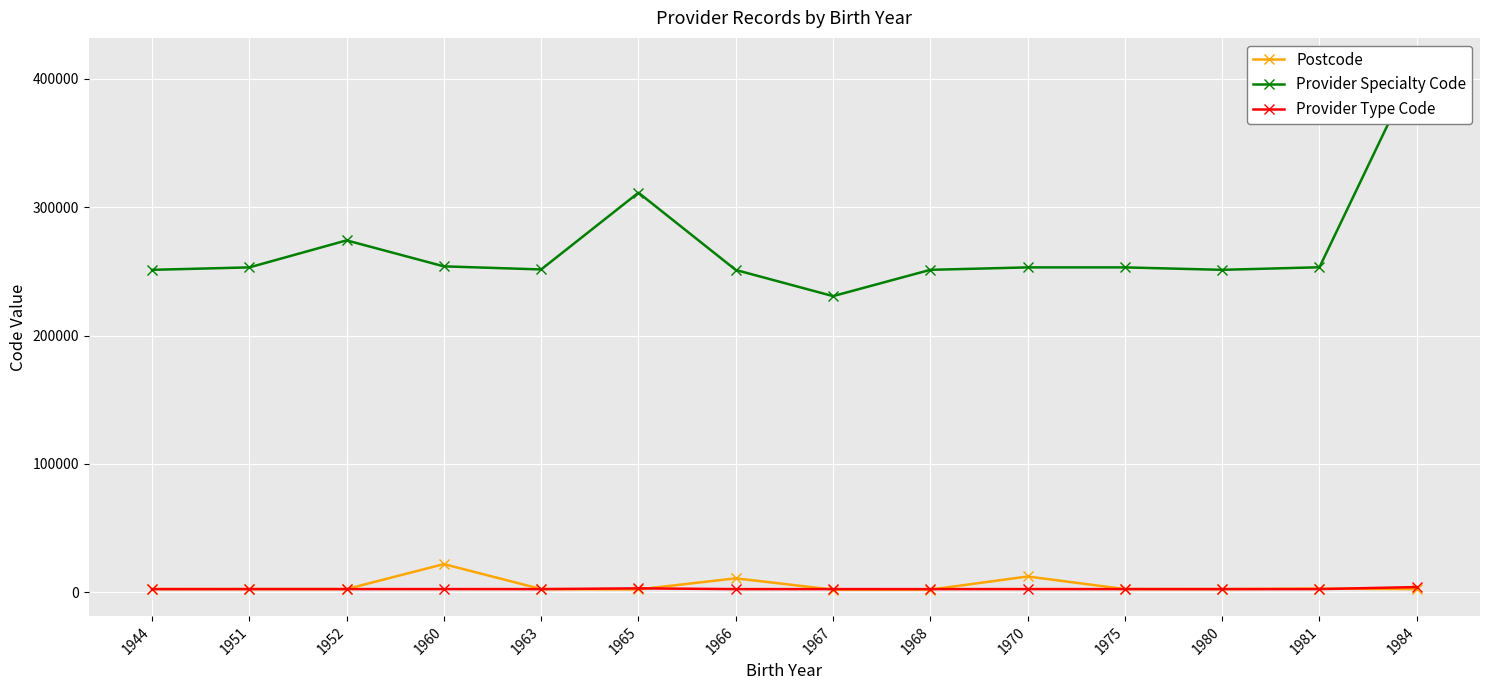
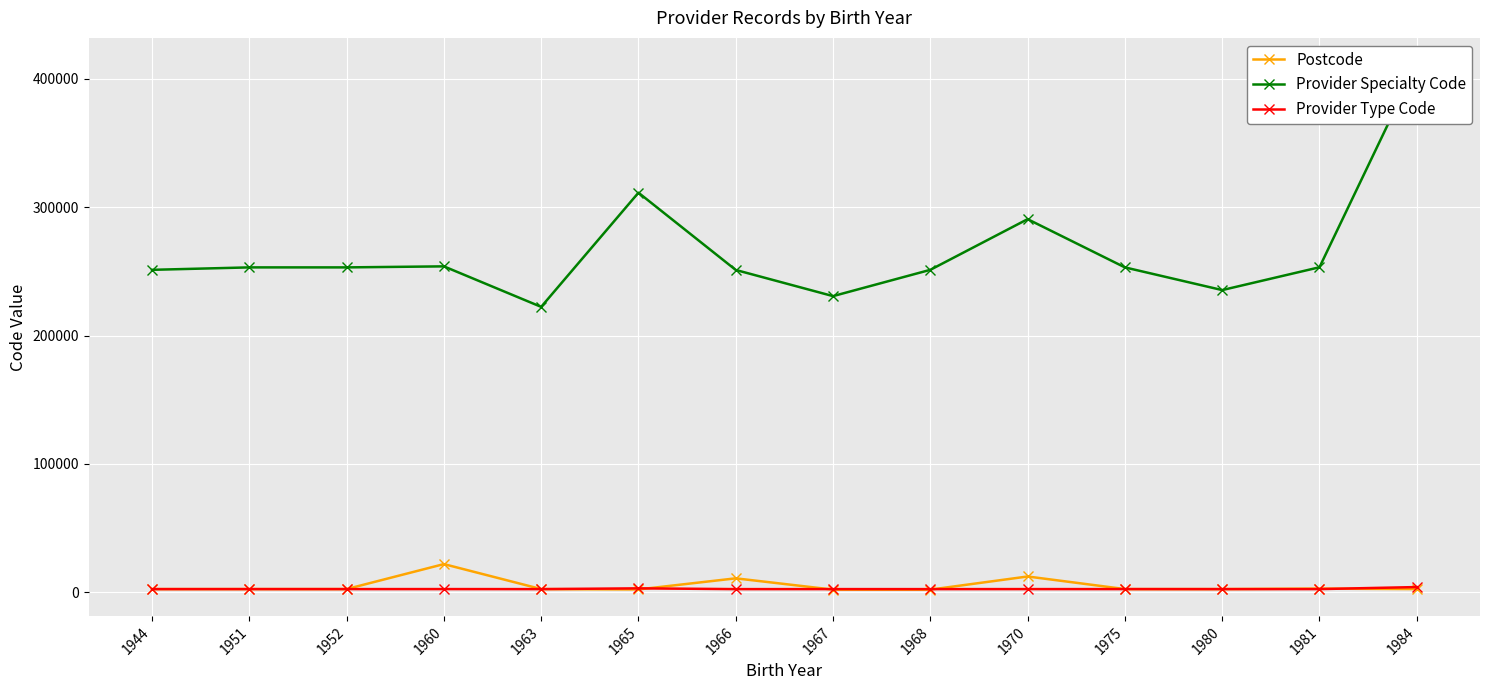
Provider Specialty Code, 1952: 274000 -> 253000
Provider Specialty Code, 1963: 252000 -> 222000
Provider Specialty Code, 1970: 253000 -> 291000
Provider Specialty Code, 1980: 251000 -> 235000
